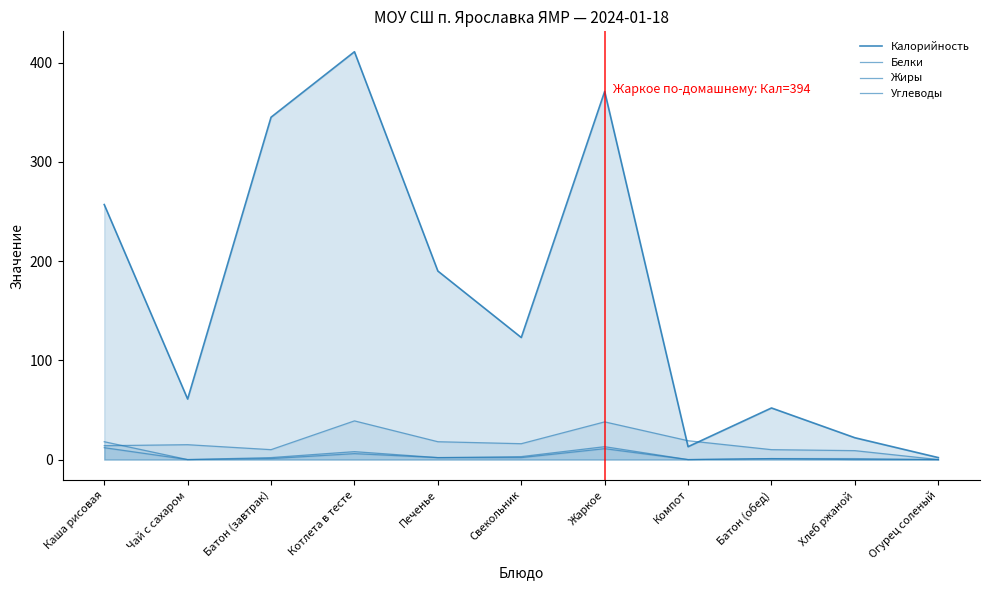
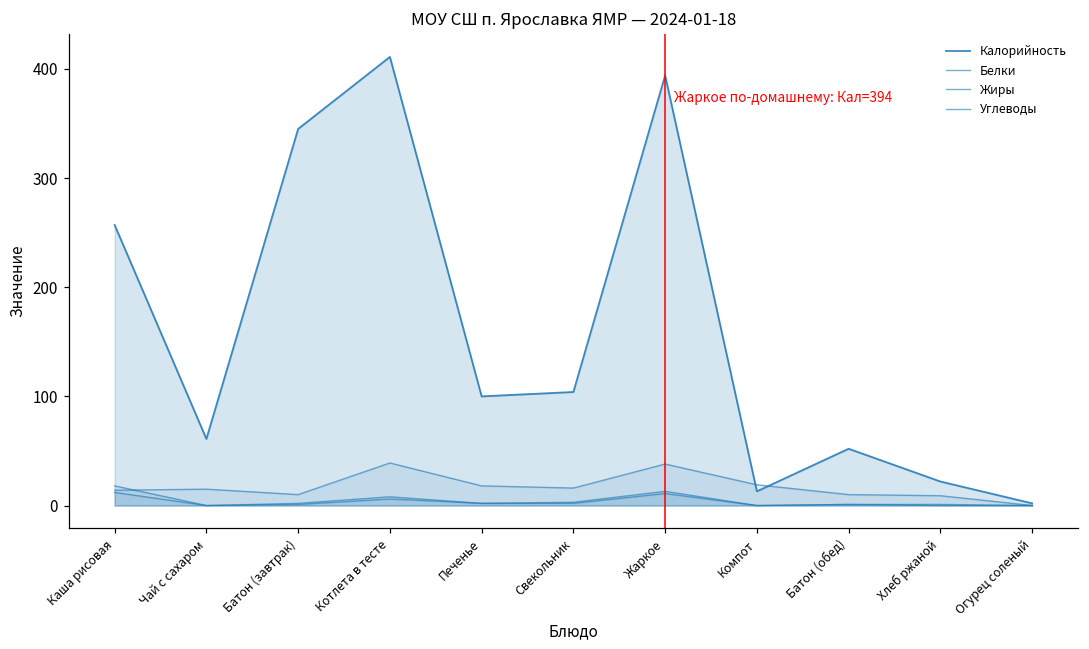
Калорийность, Печенье: 190 -> 100
Калорийность, Свекольник: 120 -> 100
Калорийность, Жаркое: 370 -> 390
